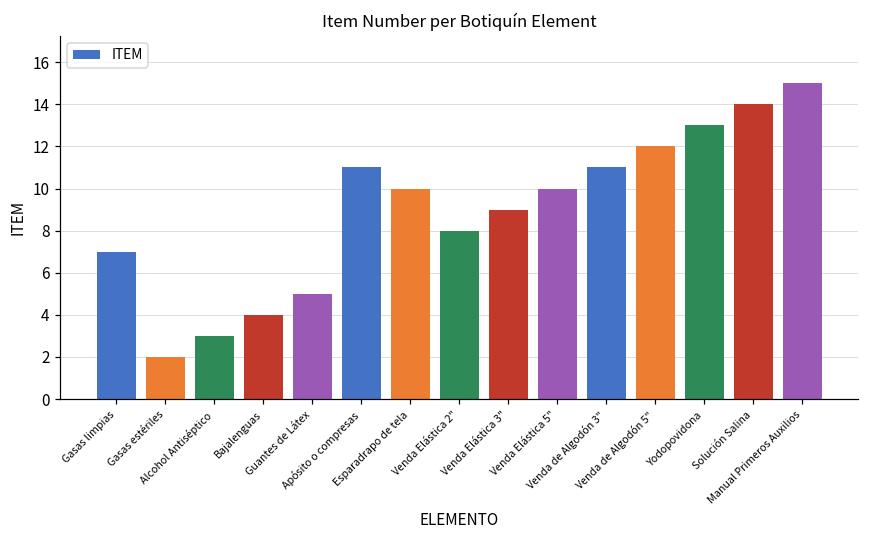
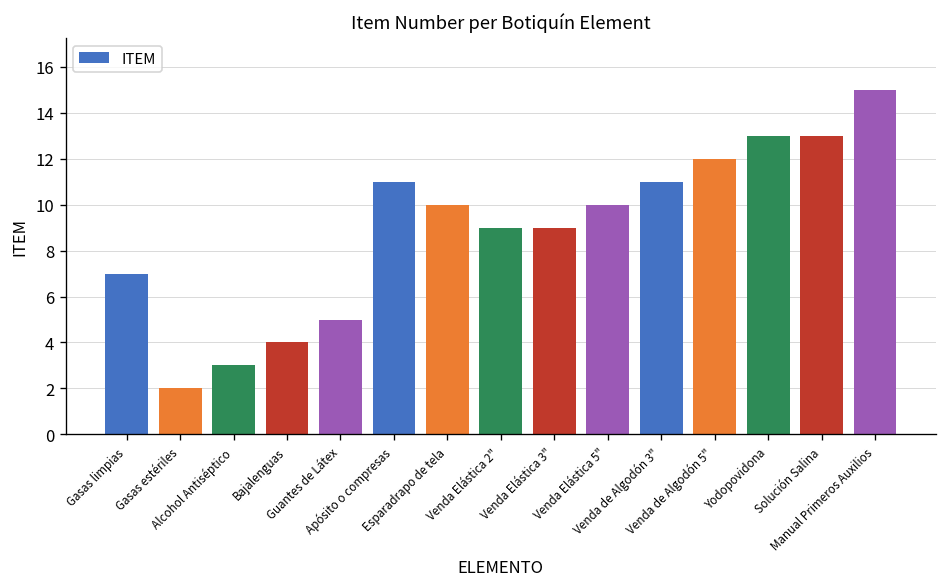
Venda Elástica 2": 8 -> 9
Solución Salina: 14 -> 13
